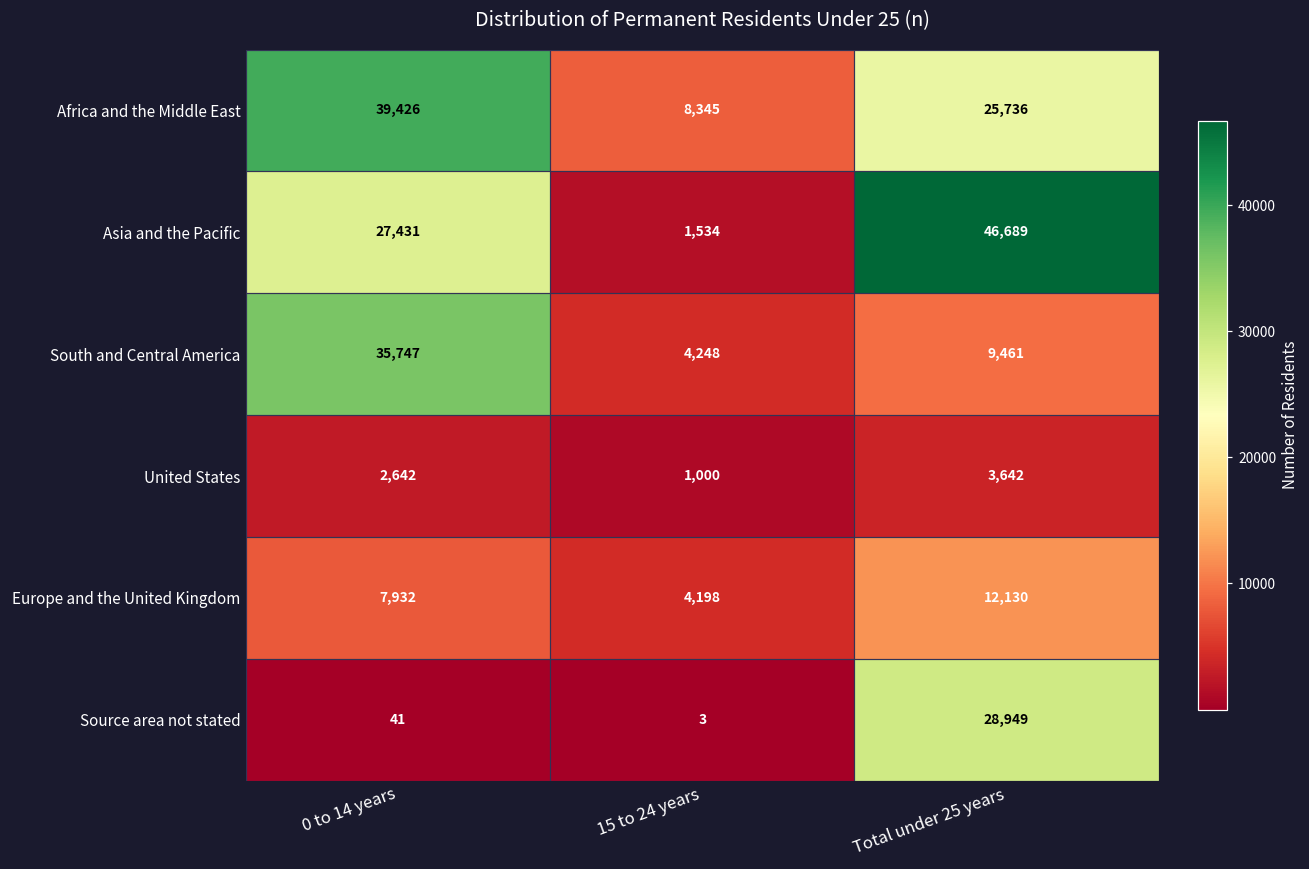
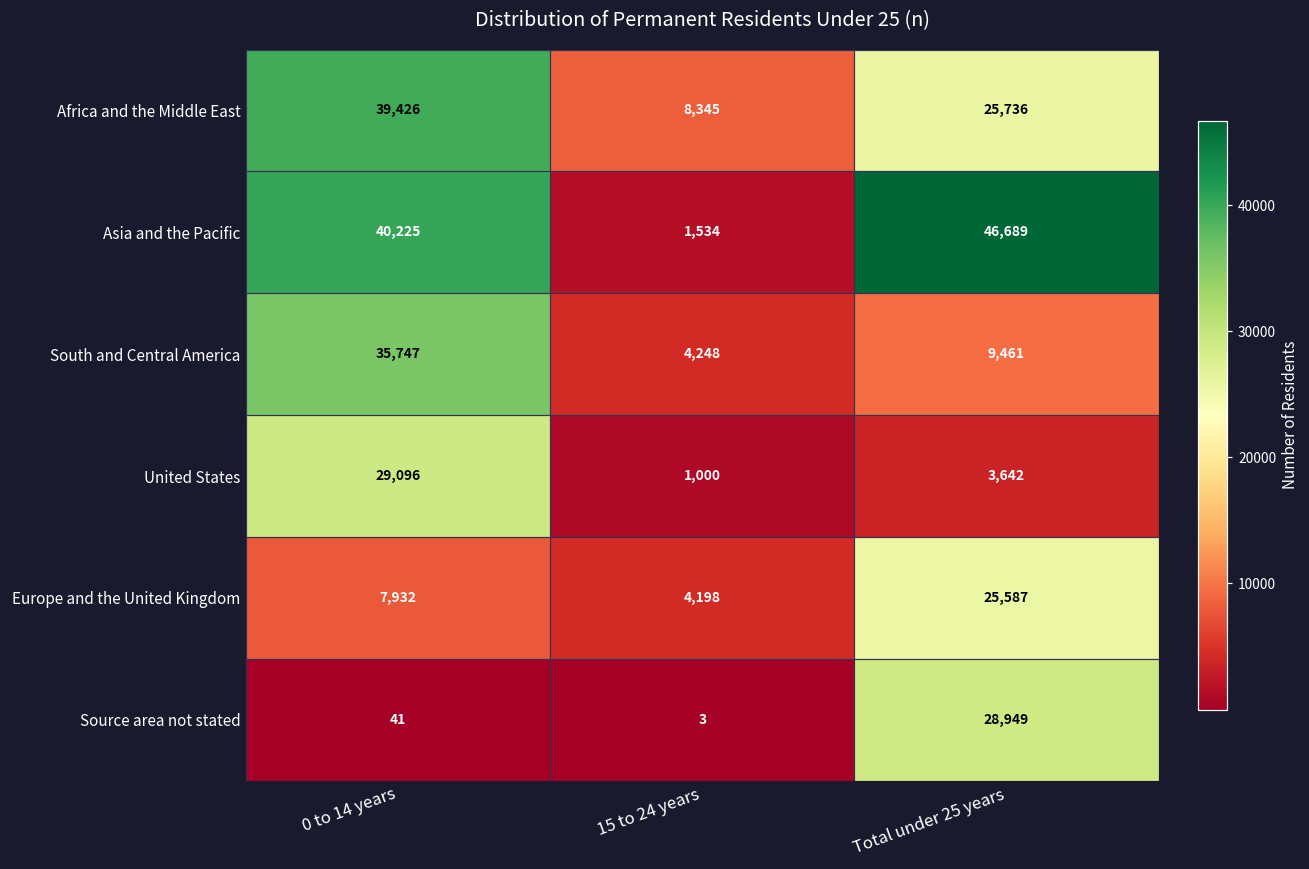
Asia and the Pacific, 0 to 14 years: 27,431 -> 40,225
United States, 0 to 14 years: 2,642 -> 29,096
Europe and the United Kingdom, Total under 25 years: 12,130 -> 25,587
